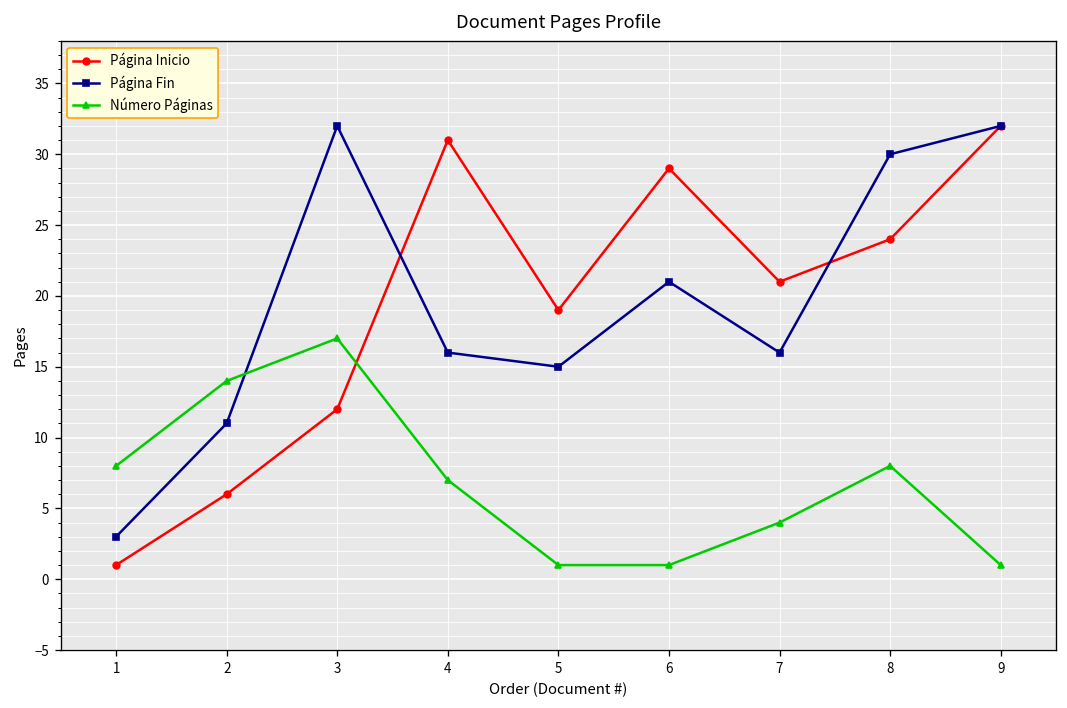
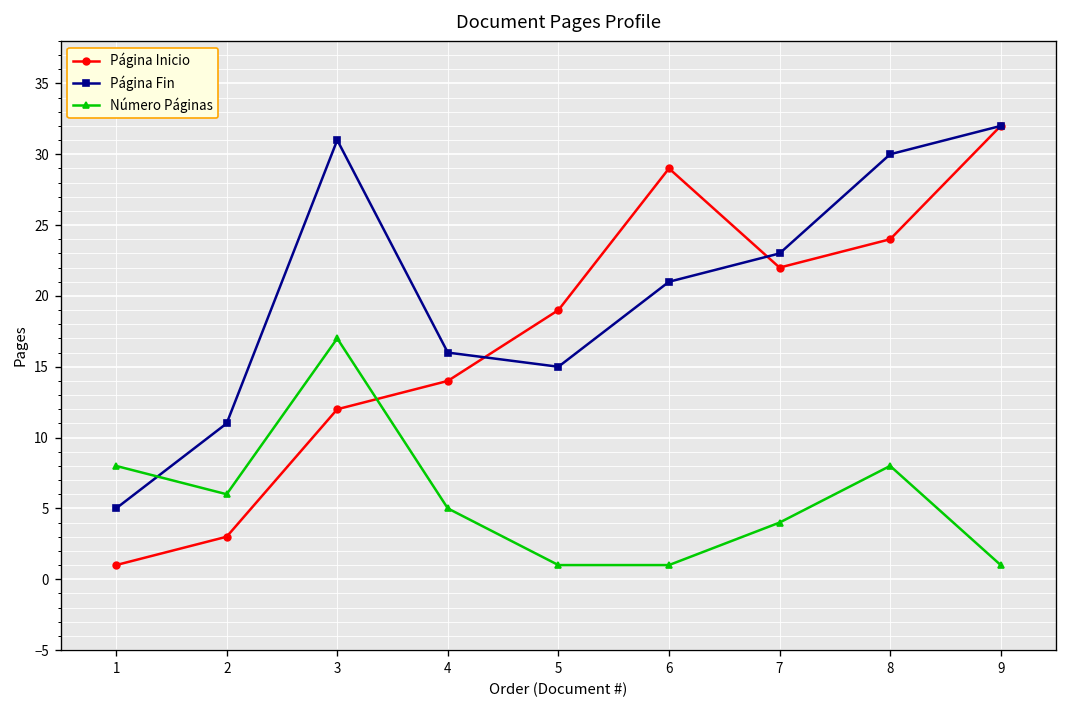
Página Fin, 1: 3 -> 5
Página Inicio, 2: 6 -> 3
Número Páginas, 2: 14 -> 6
Página Fin, 3: 32 -> 31
Página Inicio, 4: 31 -> 14
Número Páginas, 4: 7 -> 5
Página Inicio, 7: 21 -> 22
Página Fin, 7: 16 -> 23
